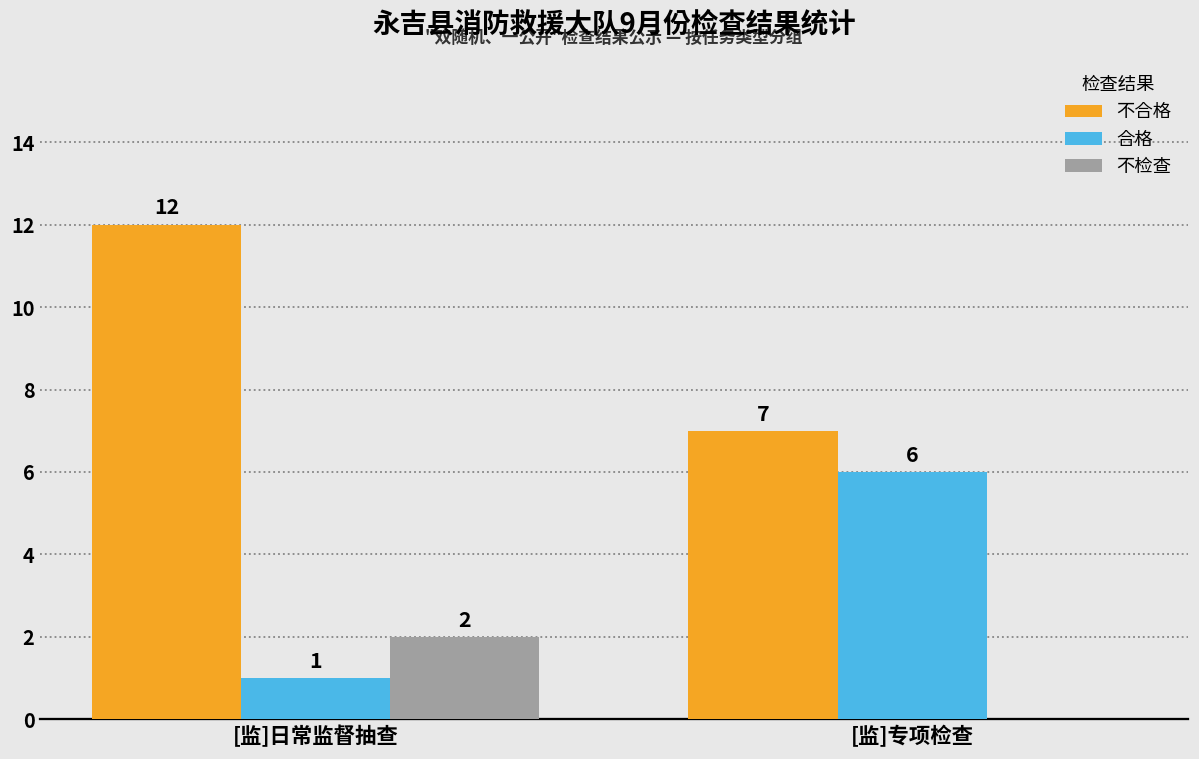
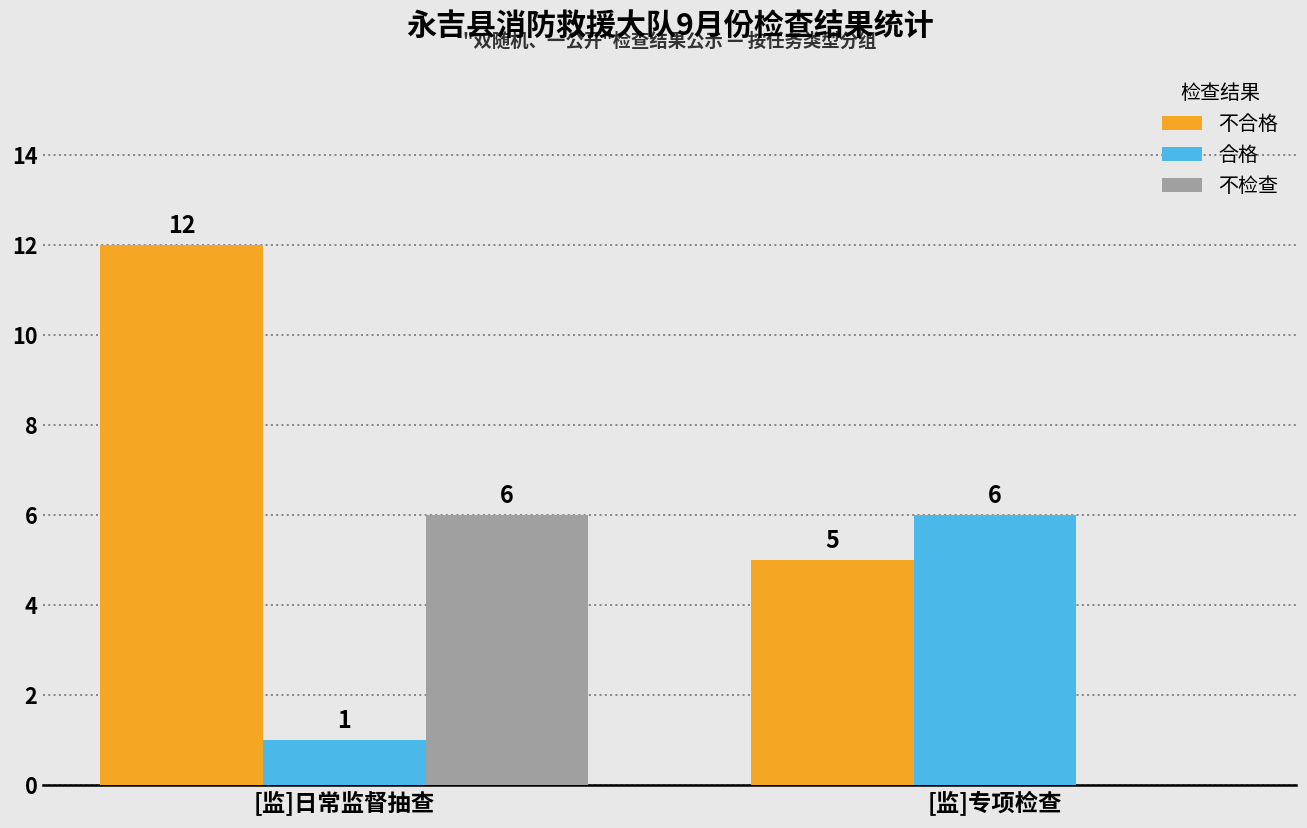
不检查, [监]日常监督抽查: 2 -> 6
不合格, [监]专项检查: 7 -> 5
